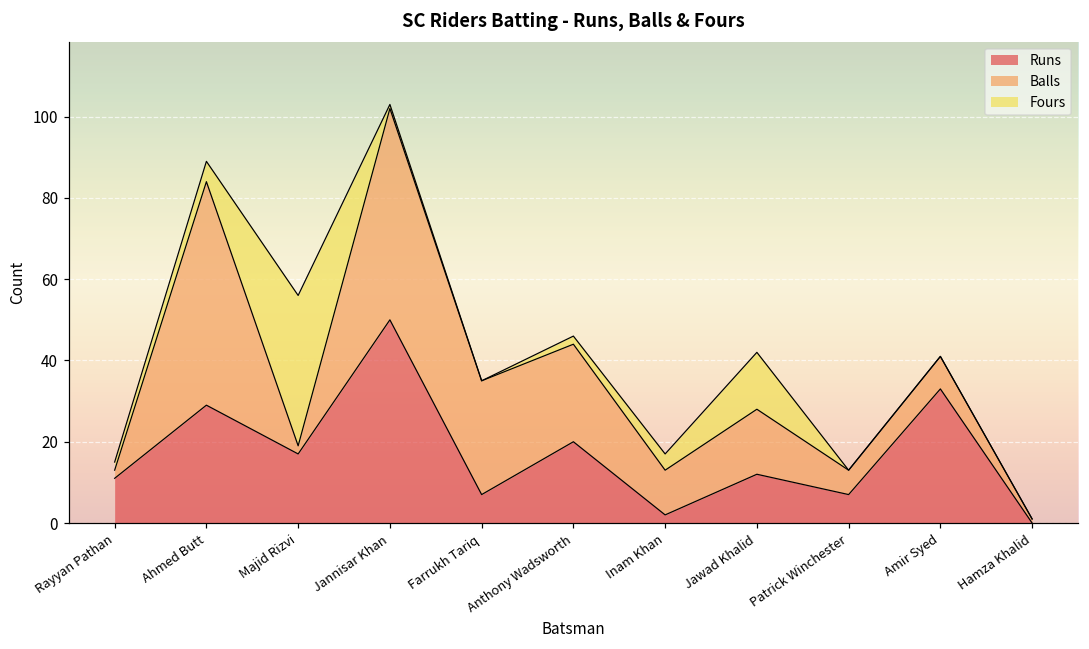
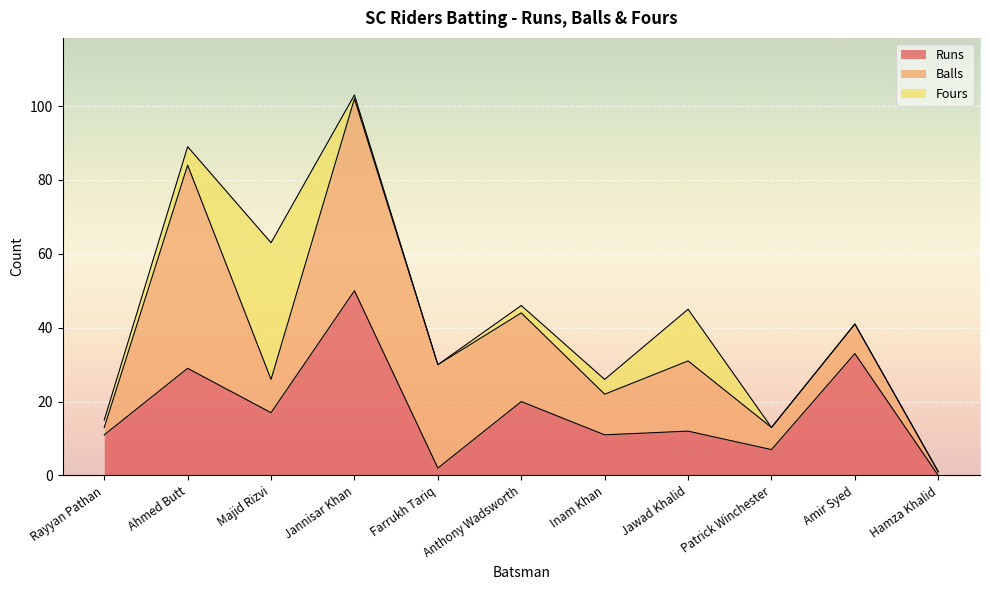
Balls, Majid Rizvi: 2 -> 9
Runs, Farrukh Tariq: 7 -> 2
Runs, Inam Khan: 2 -> 11
Balls, Jawad Khalid: 16 -> 19
